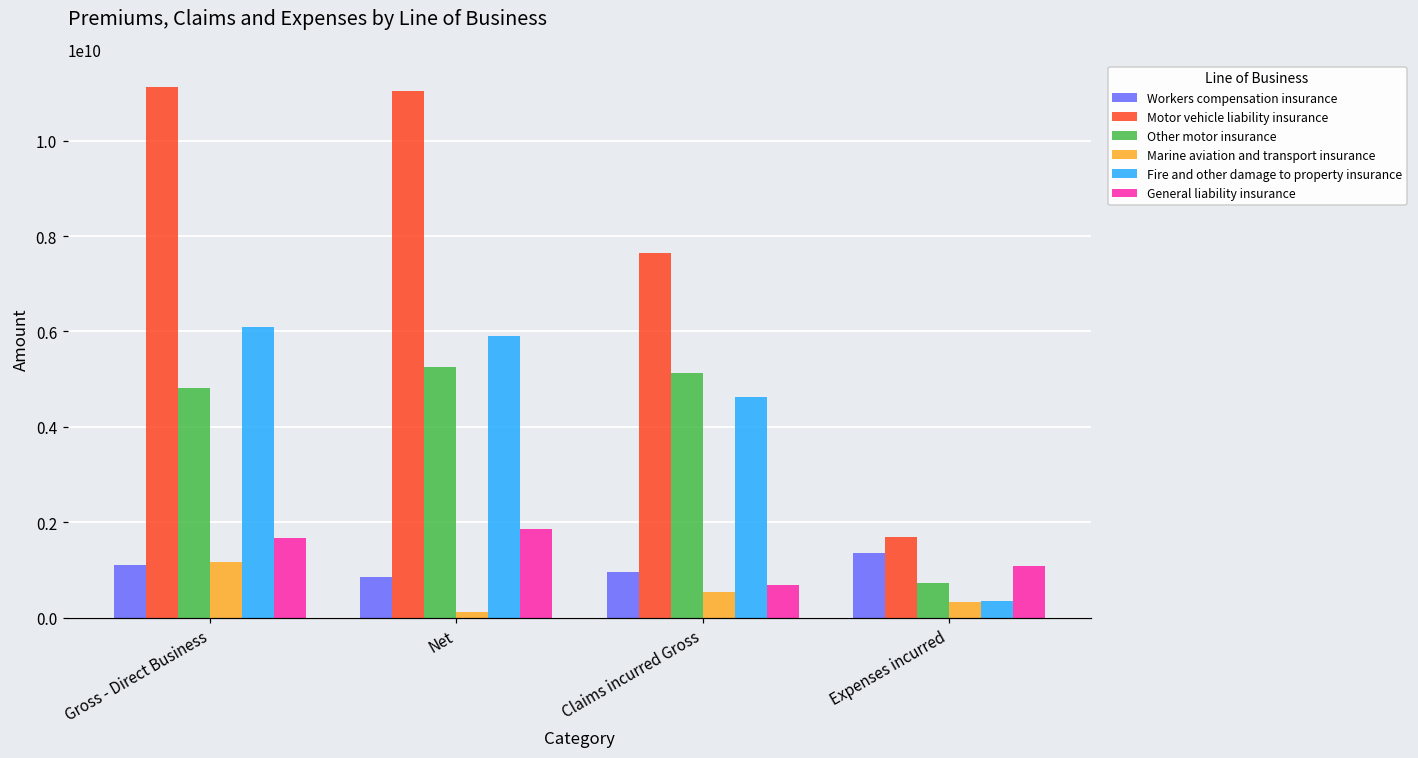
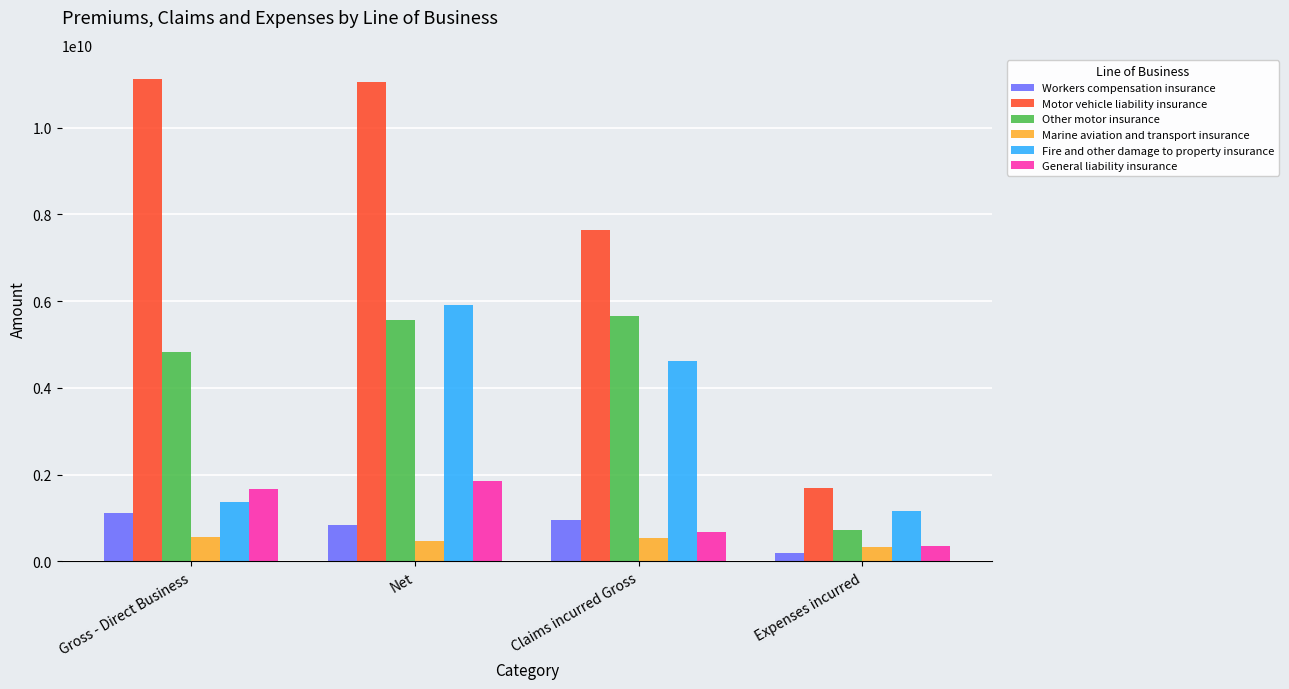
Marine aviation and transport insurance, Gross - Direct Business: 1200000000 -> 600000000
Fire and other damage to property insurance, Gross - Direct Business: 6100000000 -> 1400000000
Other motor insurance, Net: 5300000000 -> 5600000000
Marine aviation and transport insurance, Net: 100000000 -> 500000000
Other motor insurance, Claims incurred Gross: 5100000000 -> 5700000000
Workers compensation insurance, Expenses incurred: 1400000000 -> 200000000
Fire and other damage to property insurance, Expenses incurred: 400000000 -> 1200000000
General liability insurance, Expenses incurred: 1100000000 -> 300000000
